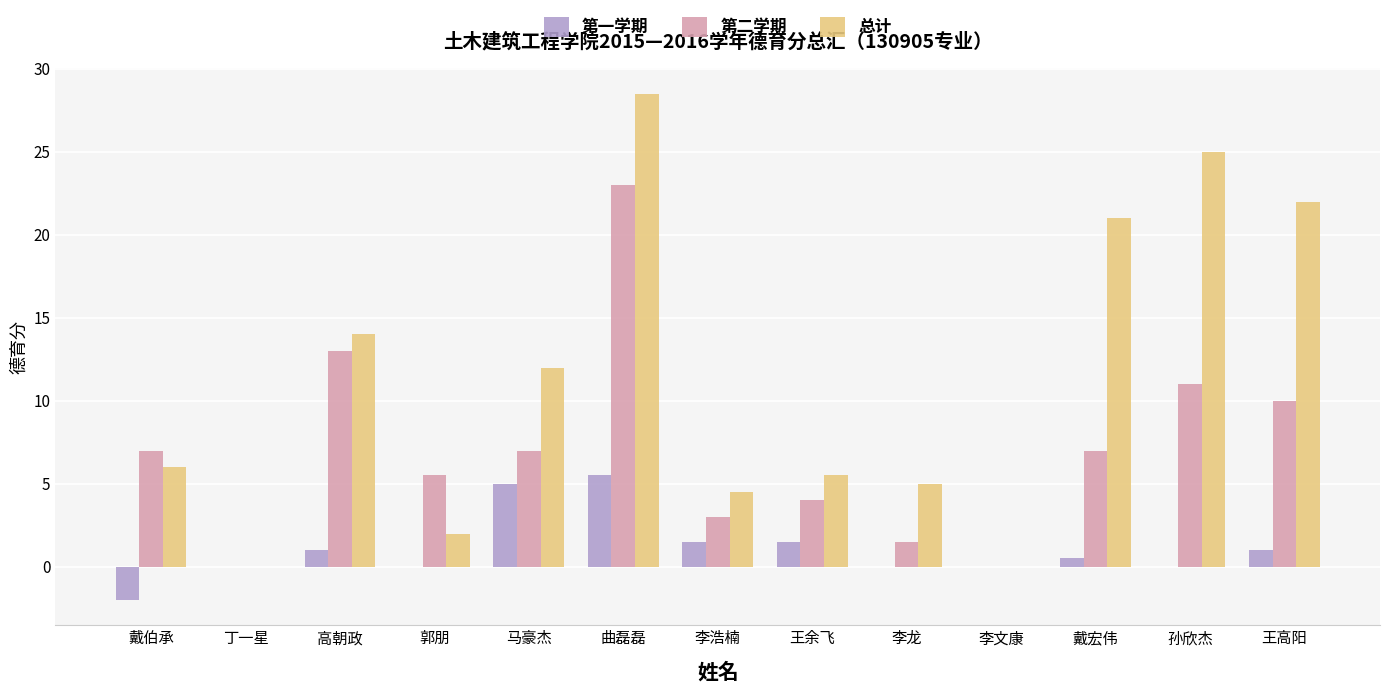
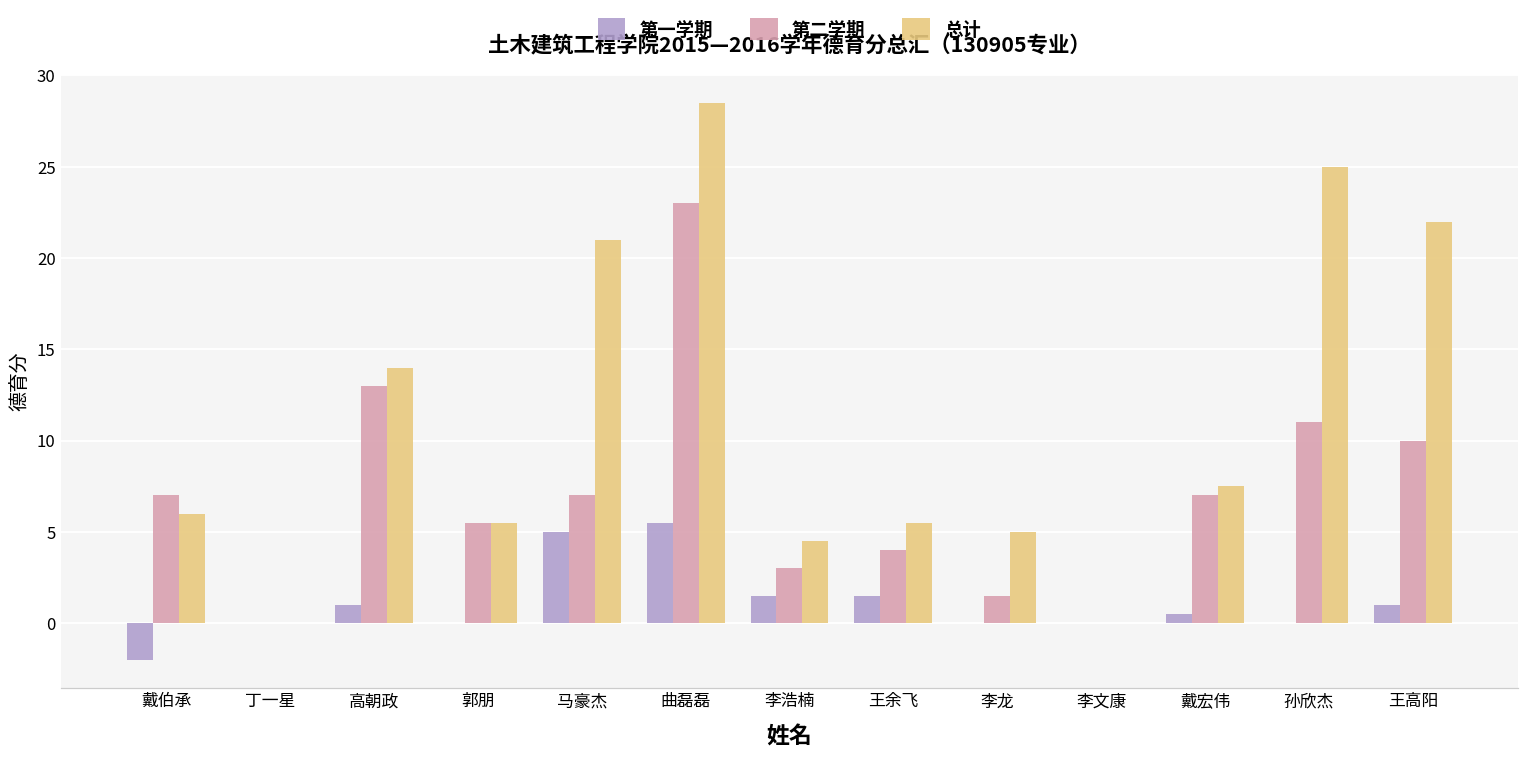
总计, 郭朋: 2.0 -> 5.5
总计, 马豪杰: 12 -> 21
总计, 戴宏伟: 21.0 -> 7.5
